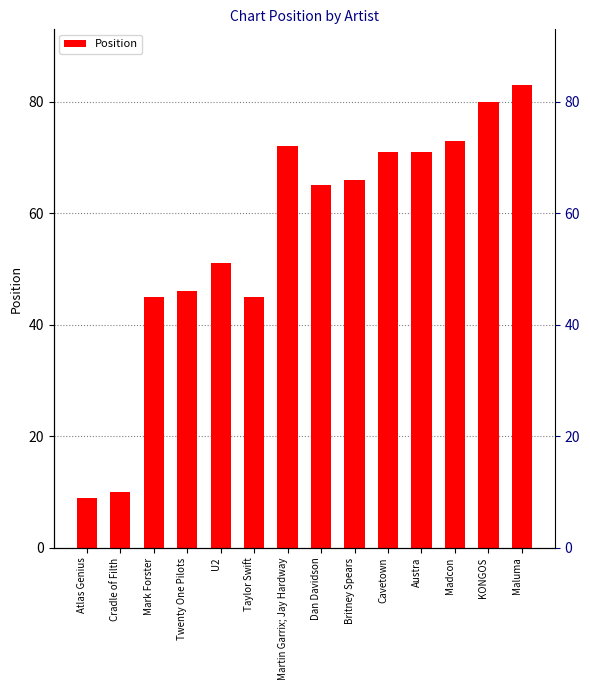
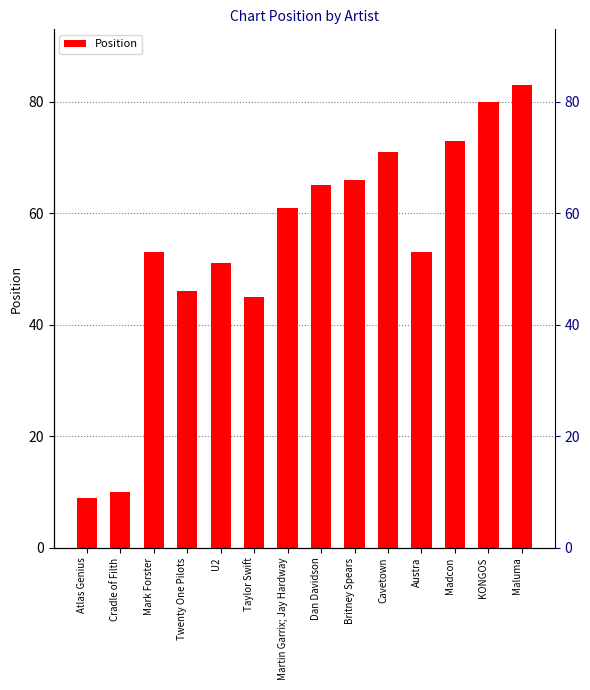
Mark Forster: 45 -> 53
Martin Garrix; Jay Hardway: 72 -> 61
Austra: 71 -> 53
